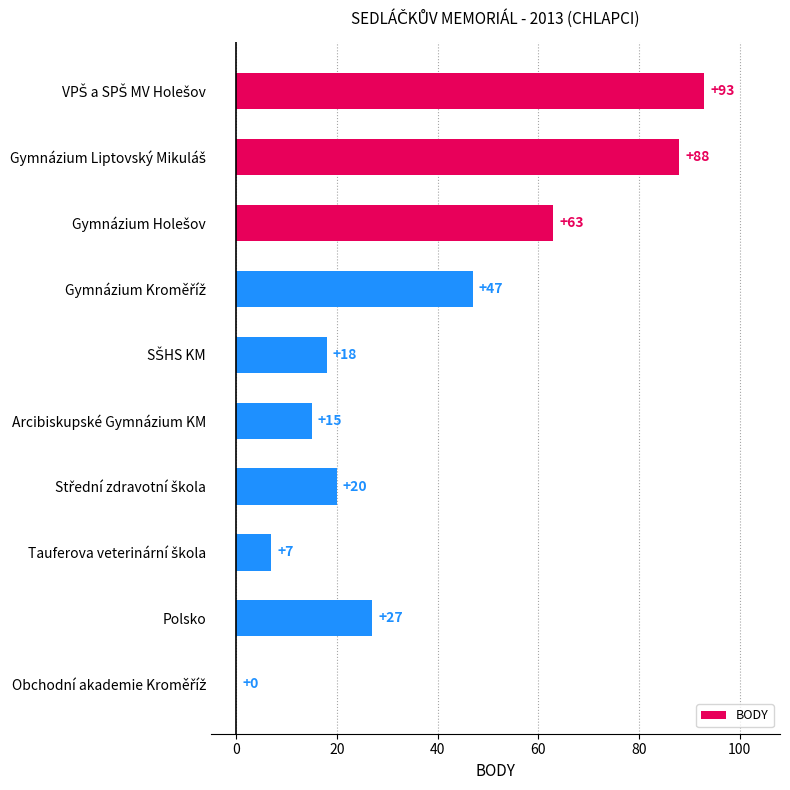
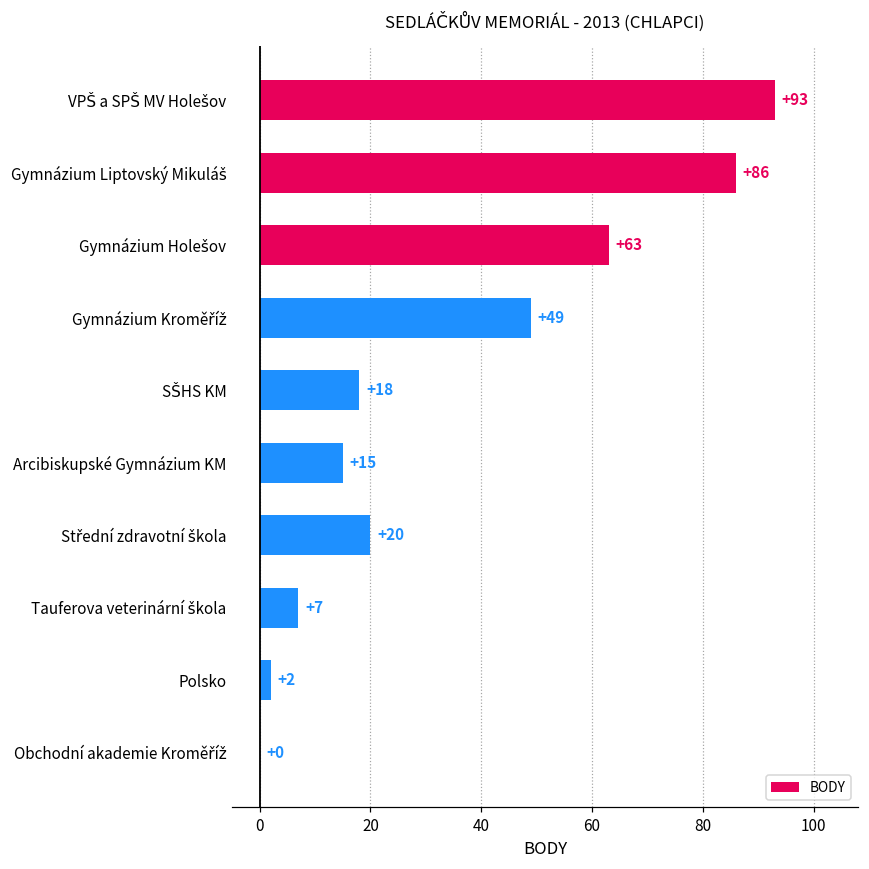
Gymnázium Liptovský Mikuláš: +88 -> +86
Gymnázium Kroměříž: +47 -> +49
Polsko: +27 -> +2
